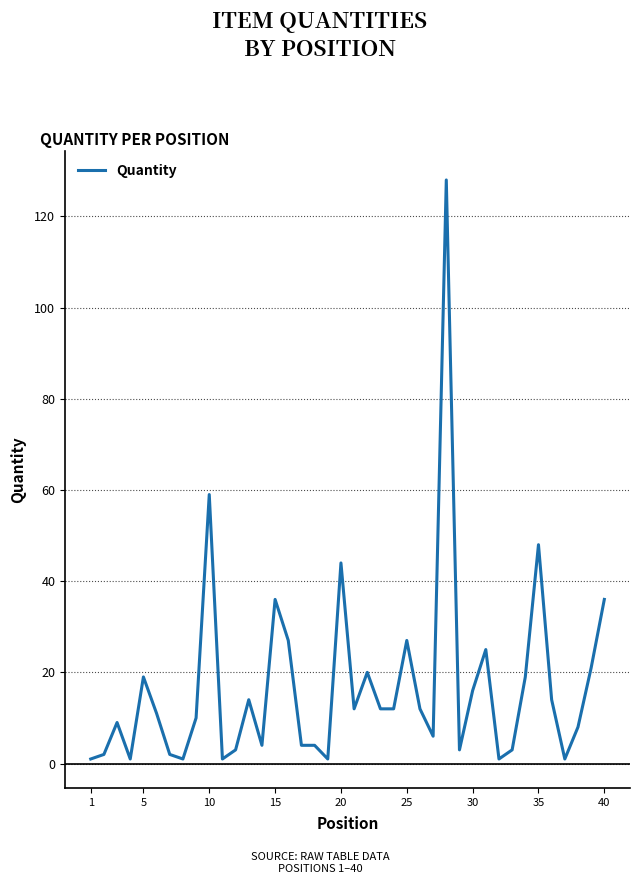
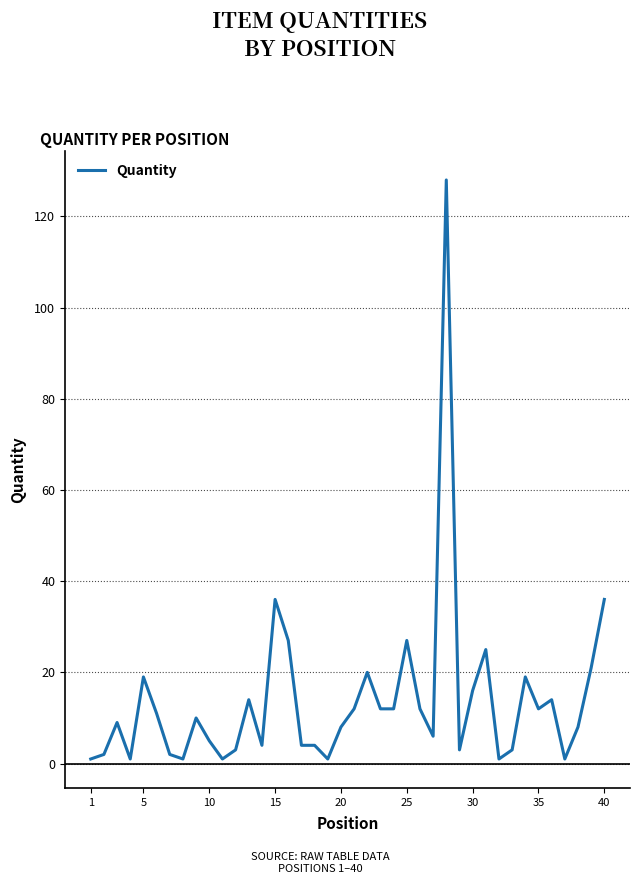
10: 59 -> 5
20: 44 -> 8
35: 48 -> 12
